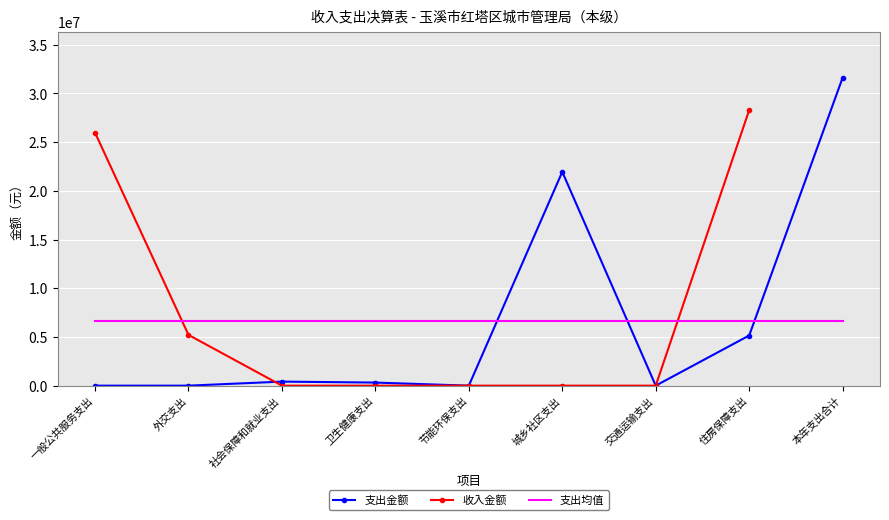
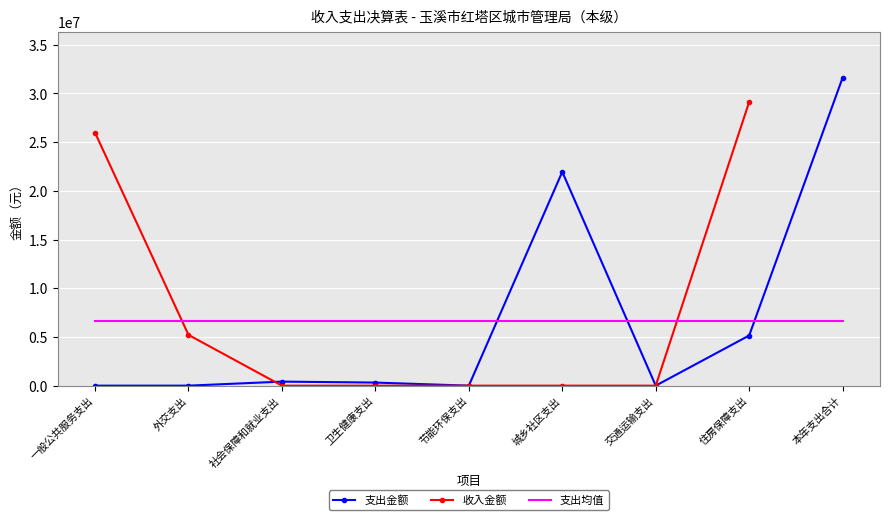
收入金额, 住房保障支出: 28000000 -> 29000000
